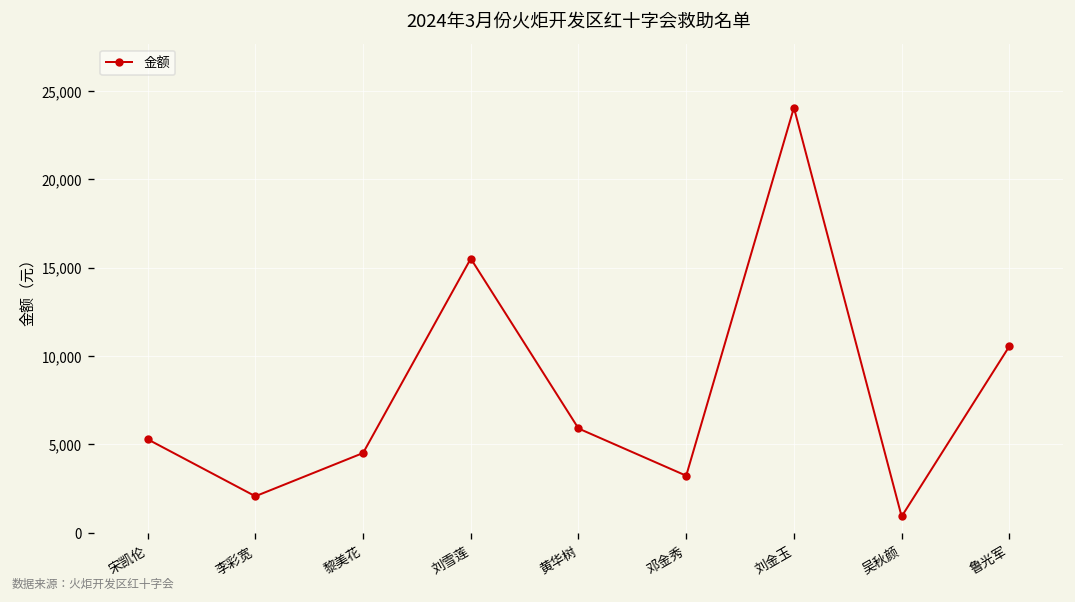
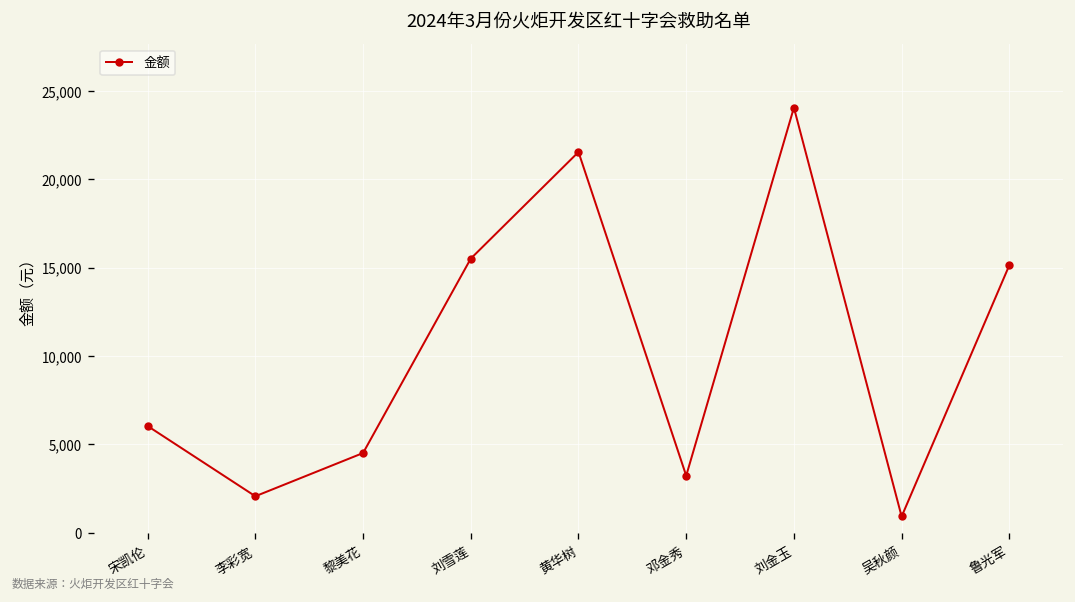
宋凯伦: 5,300 -> 6,000
黄华树: 5,900 -> 21,500
鲁光军: 10,600 -> 15,100
